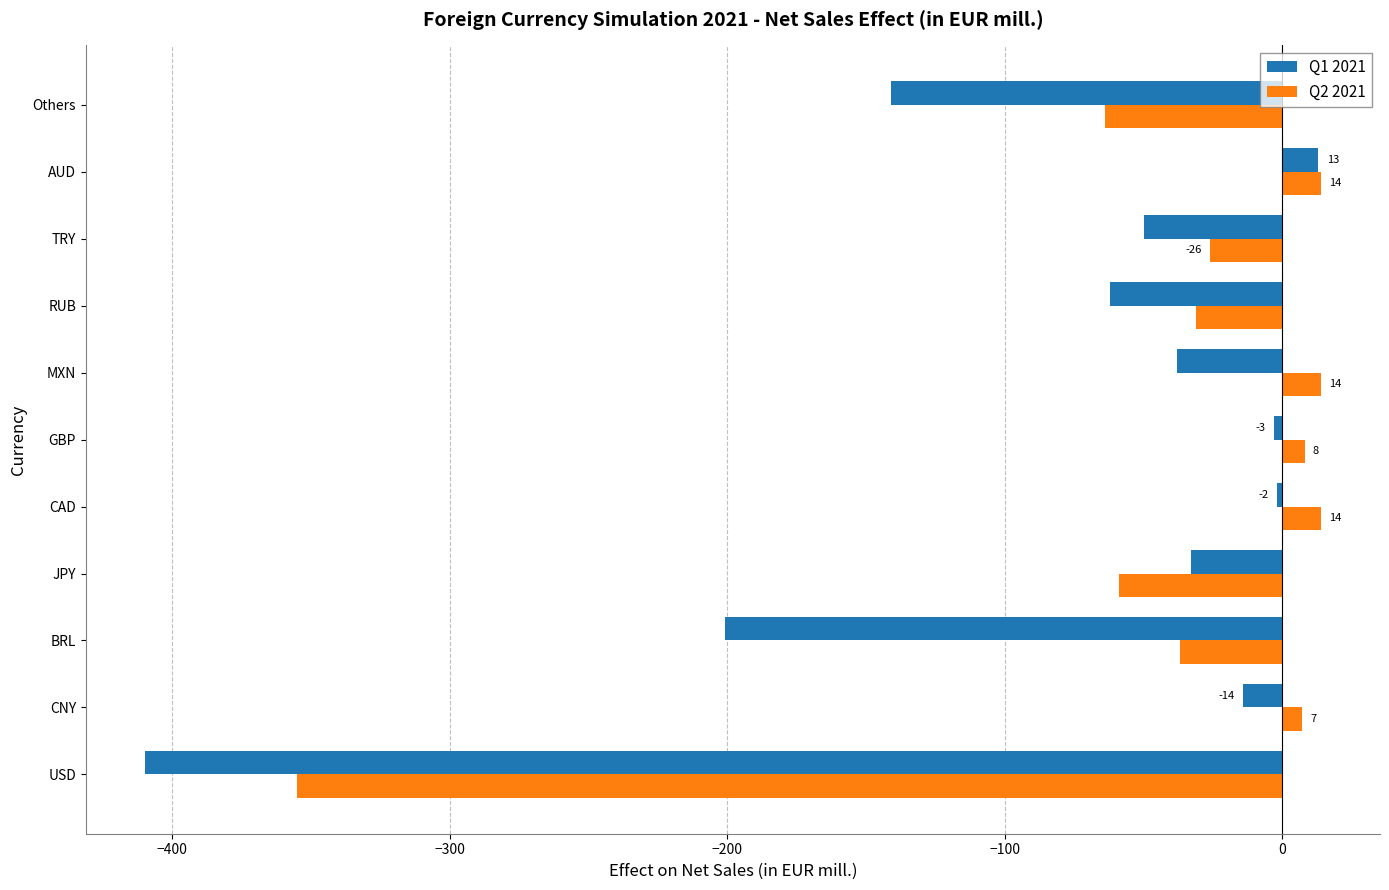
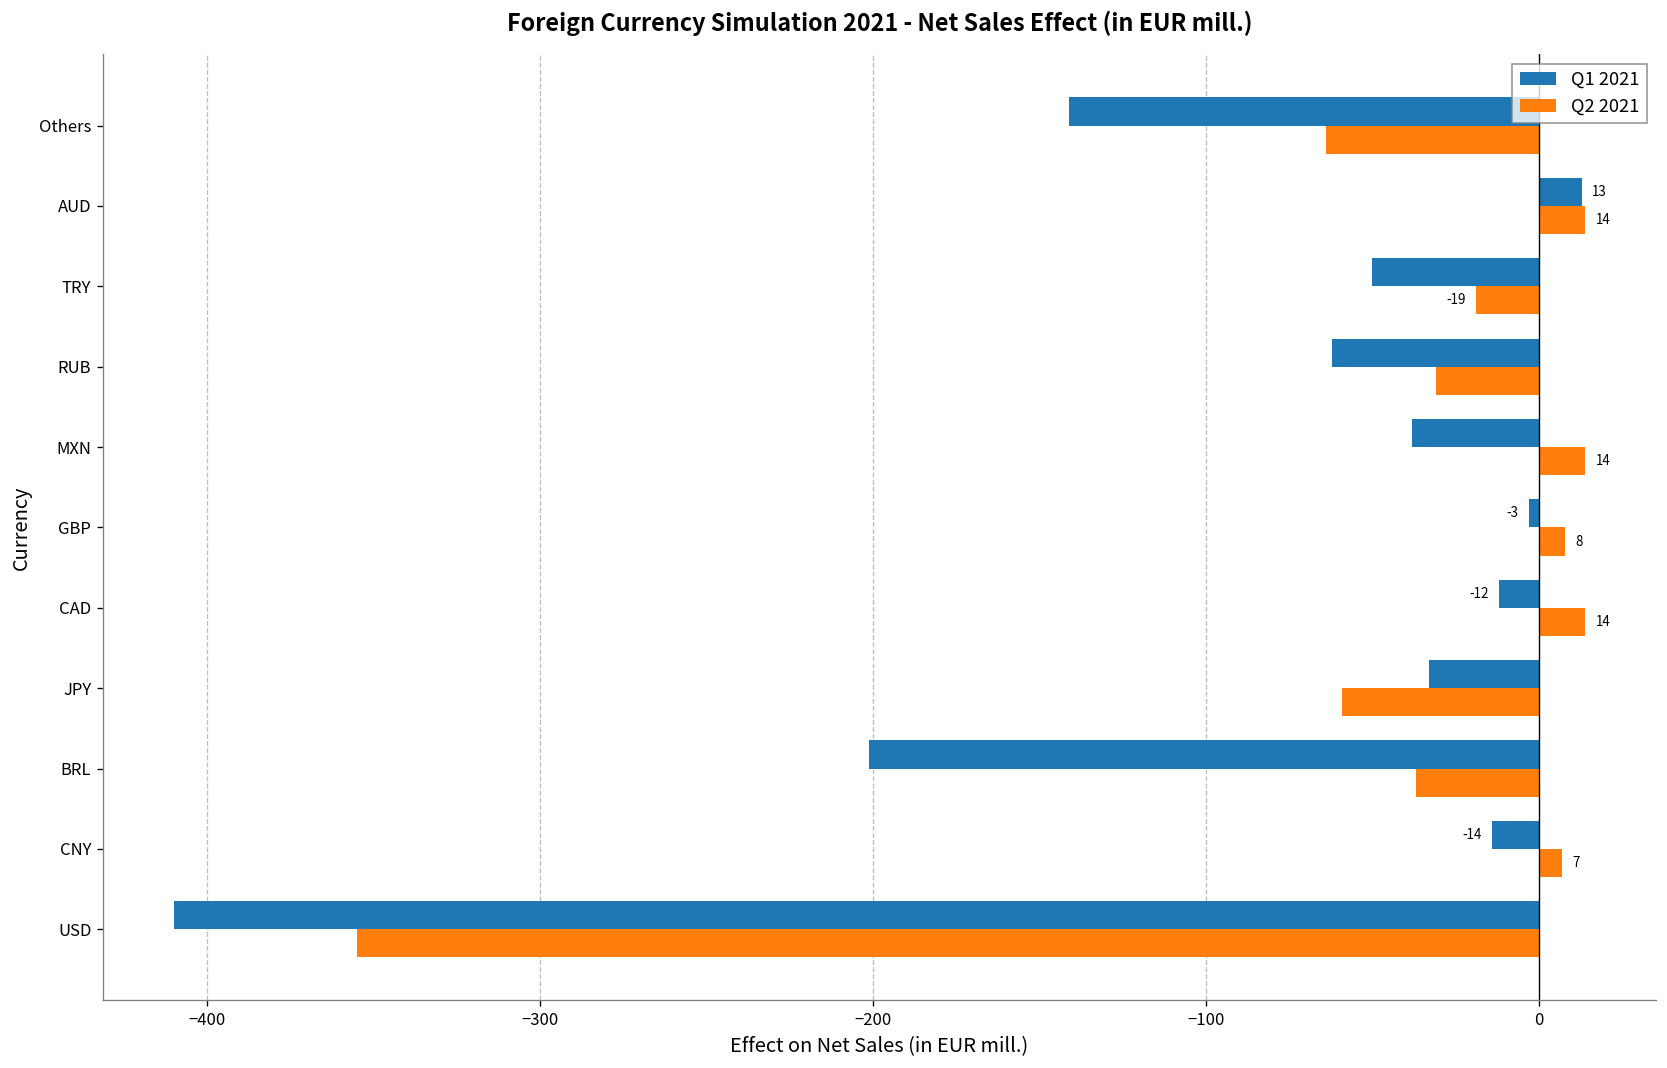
Q2 2021, TRY: -26 -> -19
Q1 2021, CAD: -2 -> -12
